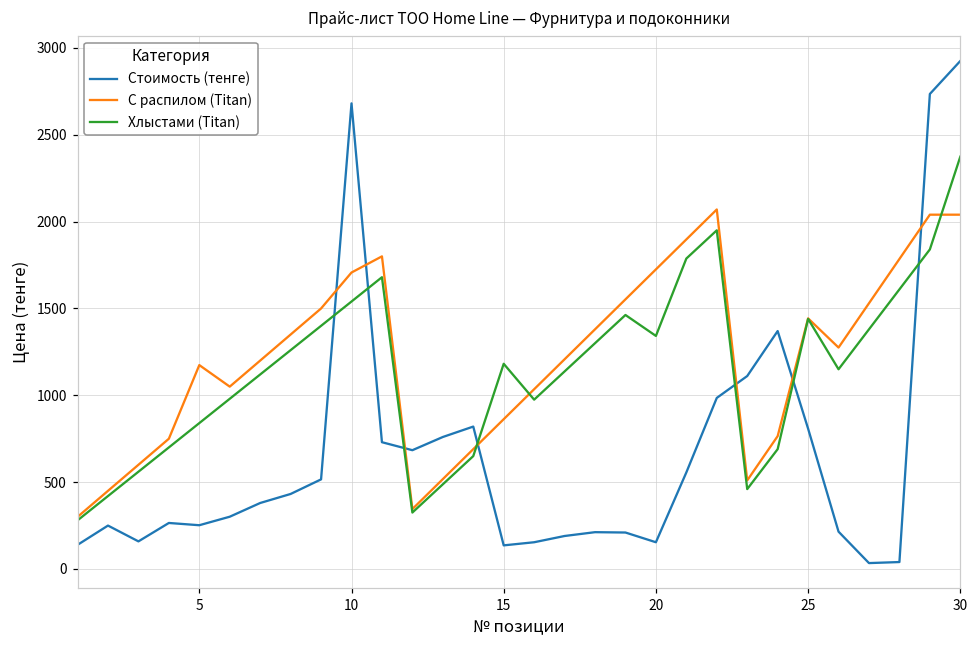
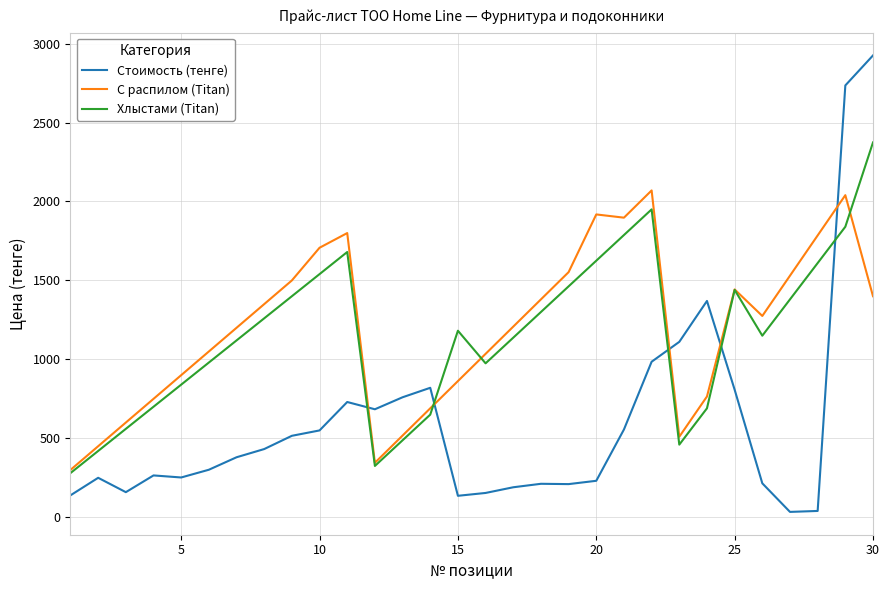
С распилом (Titan), 5: 1170 -> 900
Стоимость (тенге), 10: 2680 -> 550
Стоимость (тенге), 20: 150 -> 230
С распилом (Titan), 20: 1730 -> 1920
Хлыстами (Titan), 20: 1340 -> 1630
С распилом (Titan), 30: 2040 -> 1400
